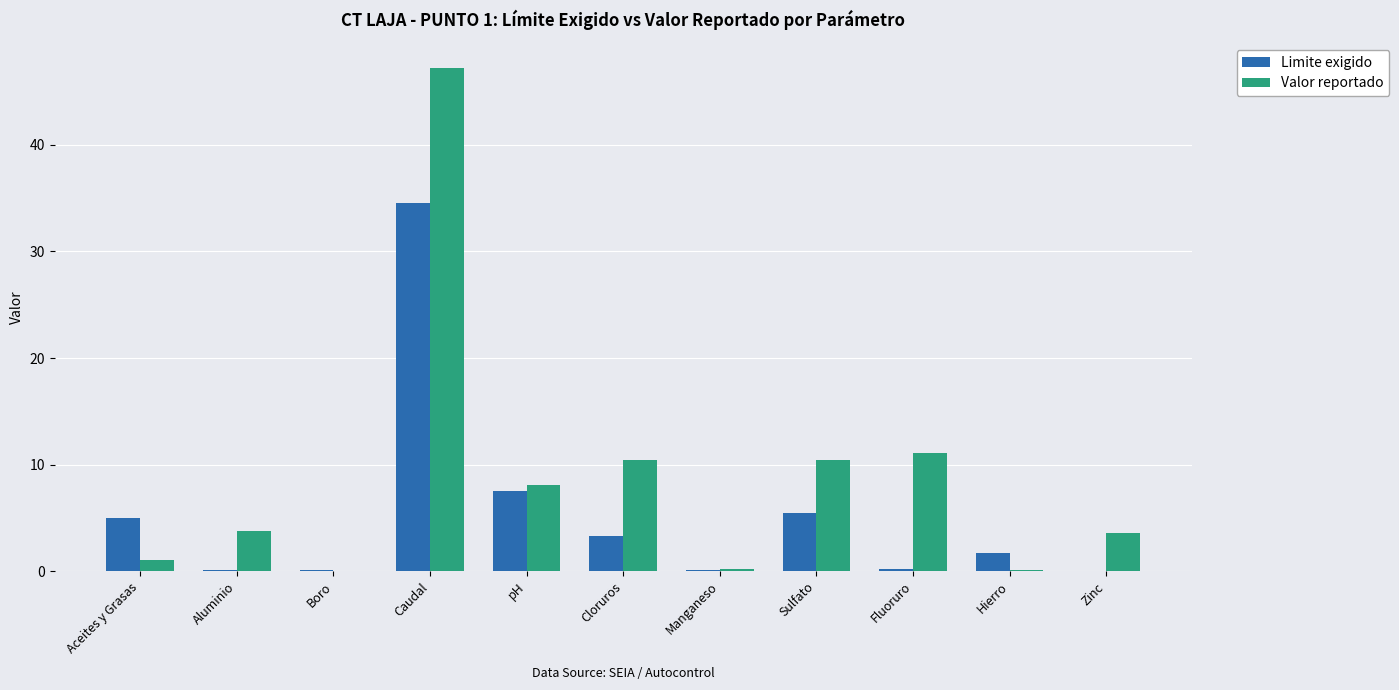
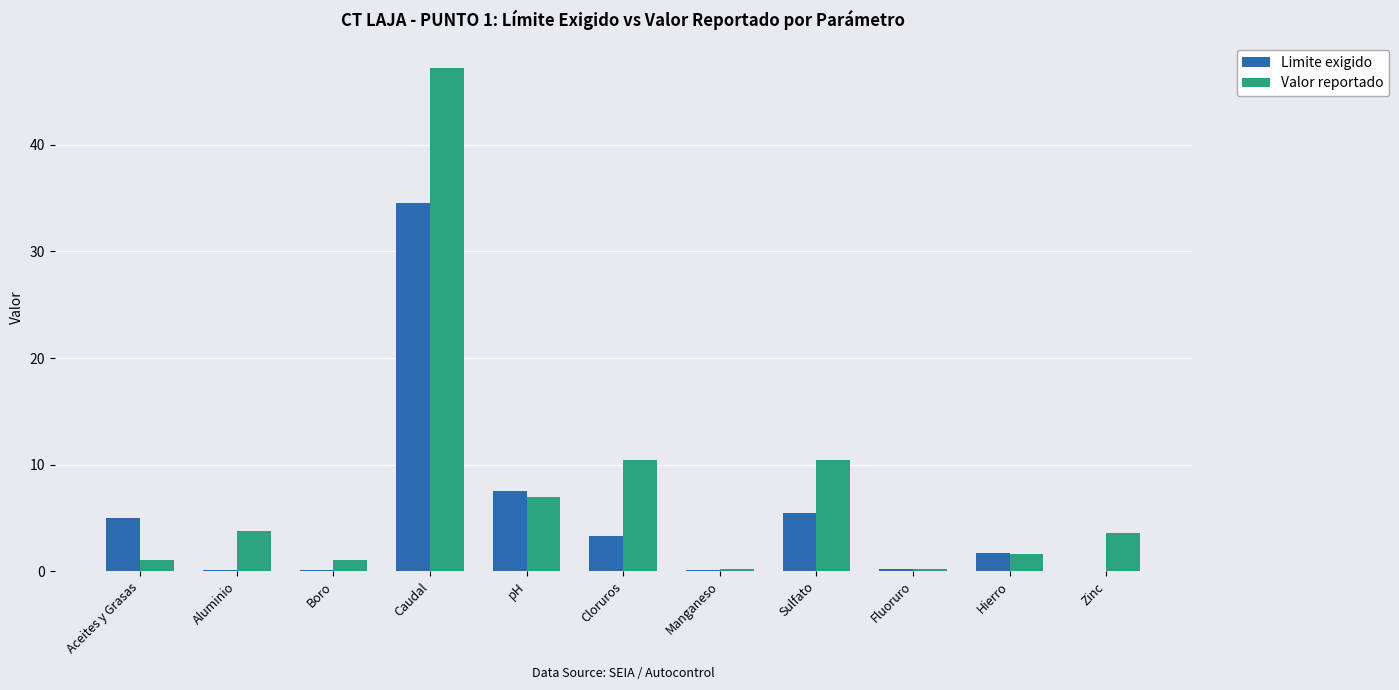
Valor reportado, Boro: 0.0 -> 1.0
Valor reportado, pH: 8.1 -> 7.0
Valor reportado, Fluoruro: 11.1 -> 0.2
Valor reportado, Hierro: 0.1 -> 1.6
